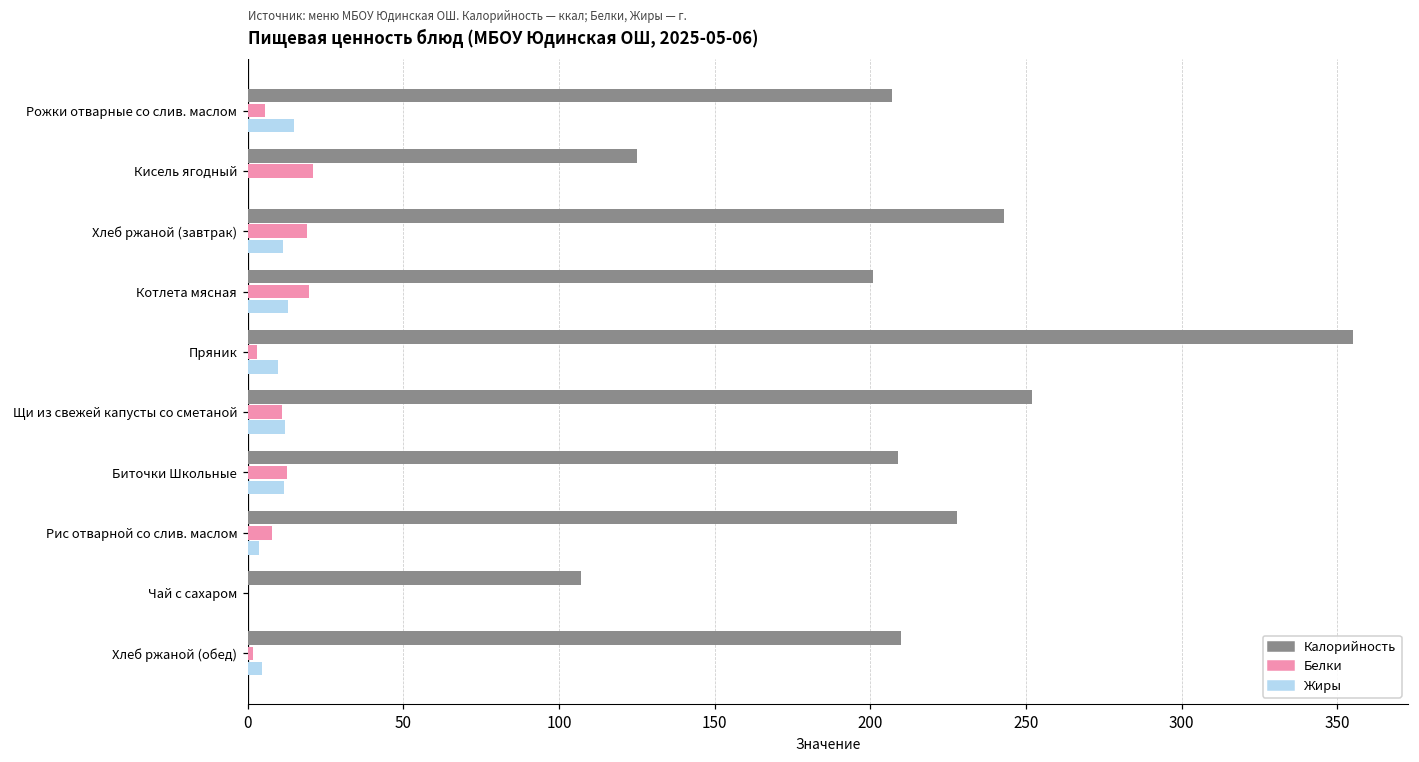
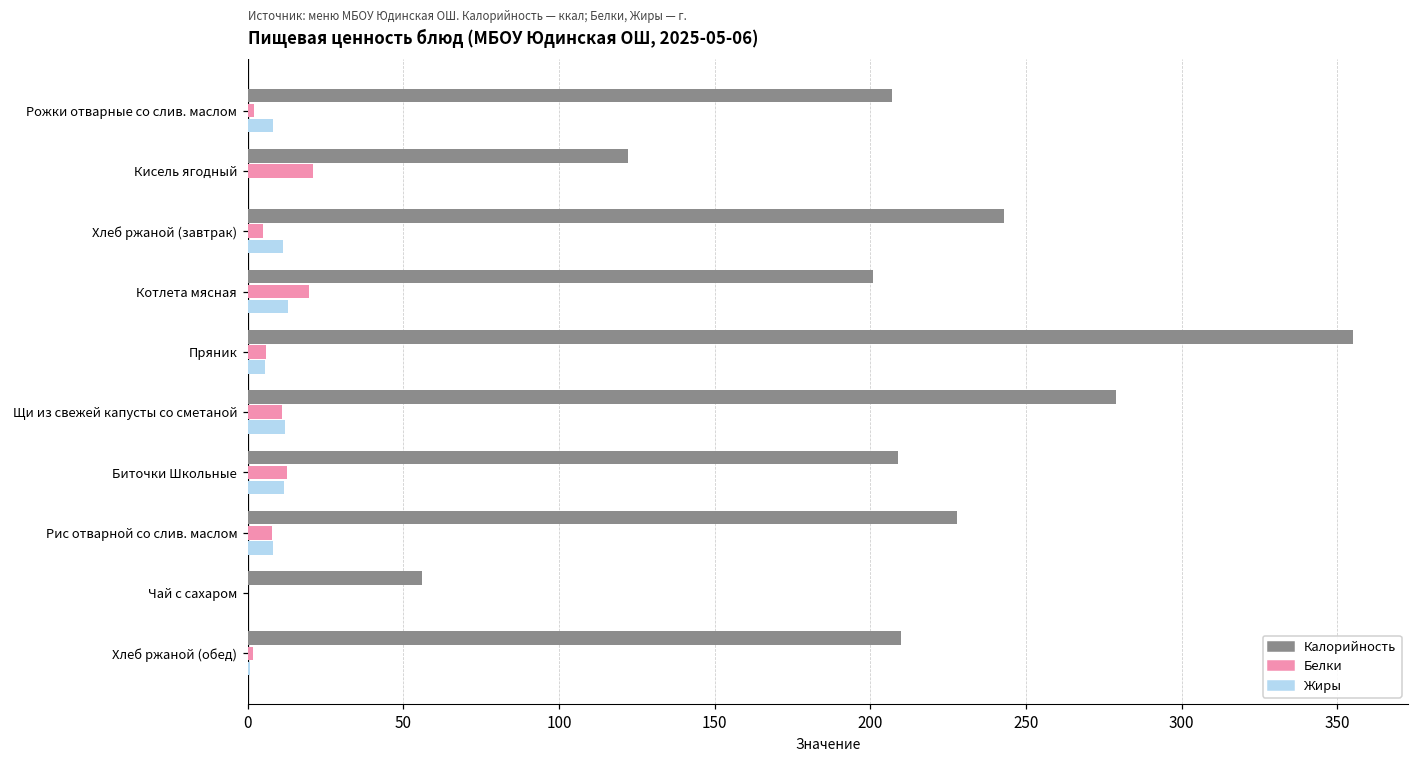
Белки, Рожки отварные со слив. маслом: 5 -> 2
Жиры, Рожки отварные со слив. маслом: 15 -> 8
Калорийность, Кисель ягодный: 125 -> 122
Белки, Хлеб ржаной (завтрак): 19 -> 5
Белки, Пряник: 3 -> 6
Жиры, Пряник: 10 -> 6
Калорийность, Щи из свежей капусты со сметаной: 252 -> 279
Жиры, Рис отварной со слив. маслом: 4 -> 8
Калорийность, Чай с сахаром: 107 -> 56
Жиры, Хлеб ржаной (обед): 5 -> 1
